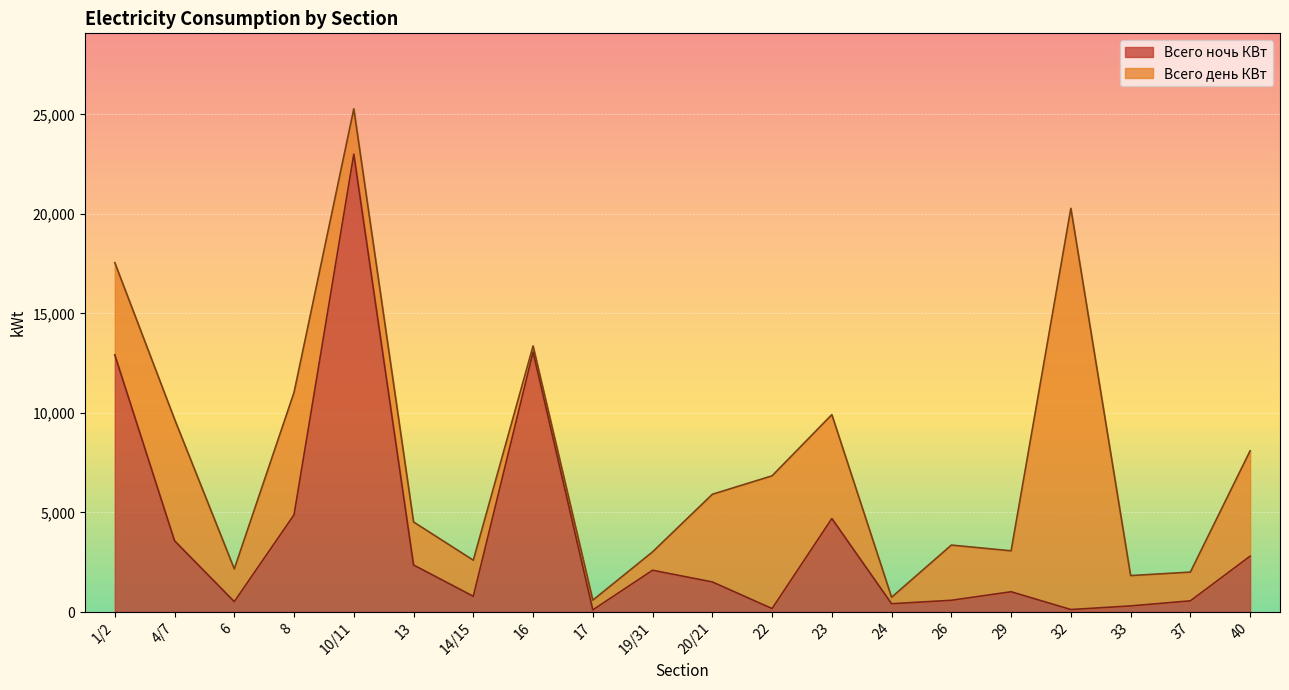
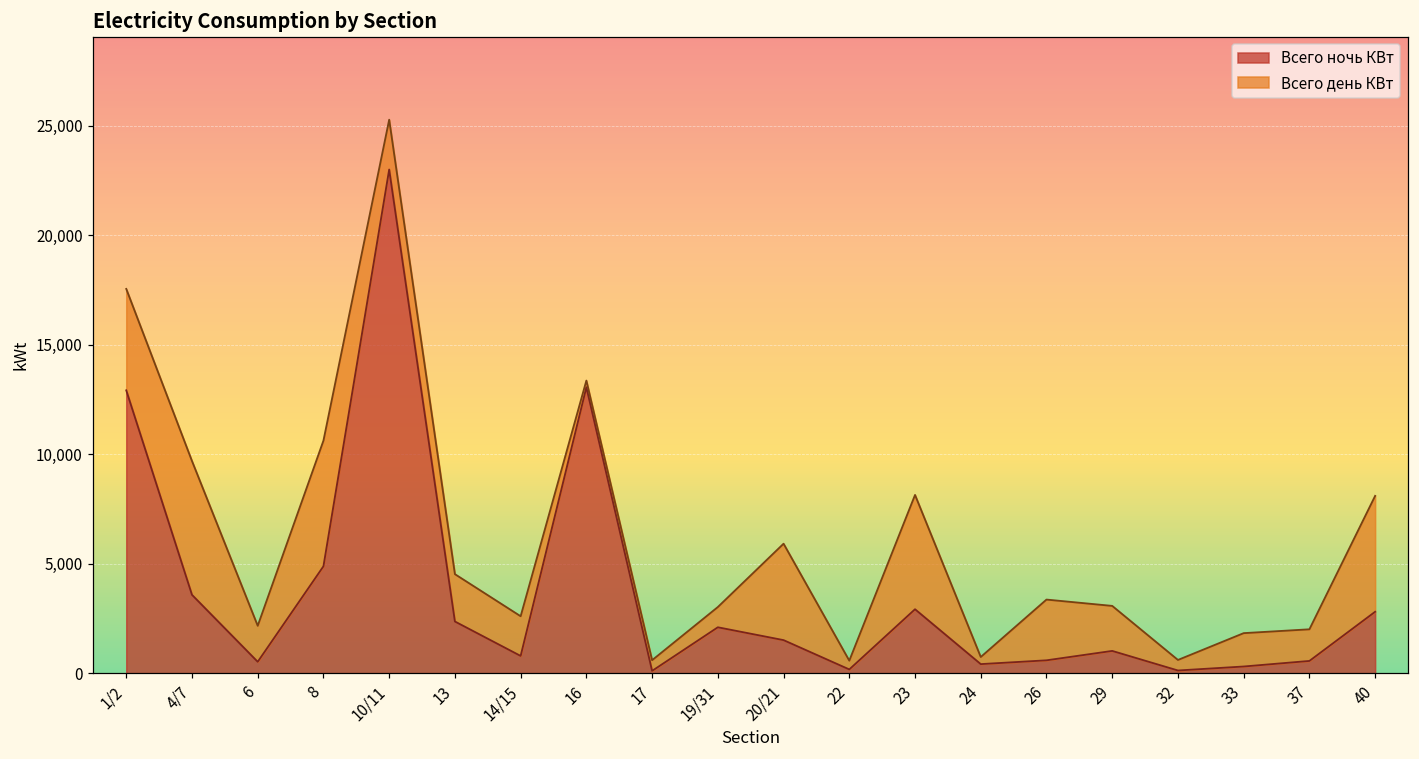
Всего день КВт, 8: 6,200 -> 5,700
Всего день КВт, 22: 6,700 -> 400
Всего ночь КВт, 23: 4,700 -> 2,900
Всего день КВт, 32: 20,200 -> 500
